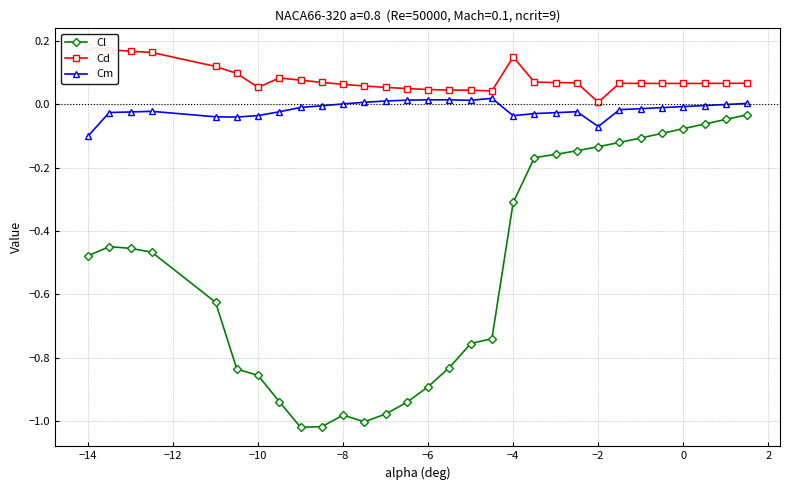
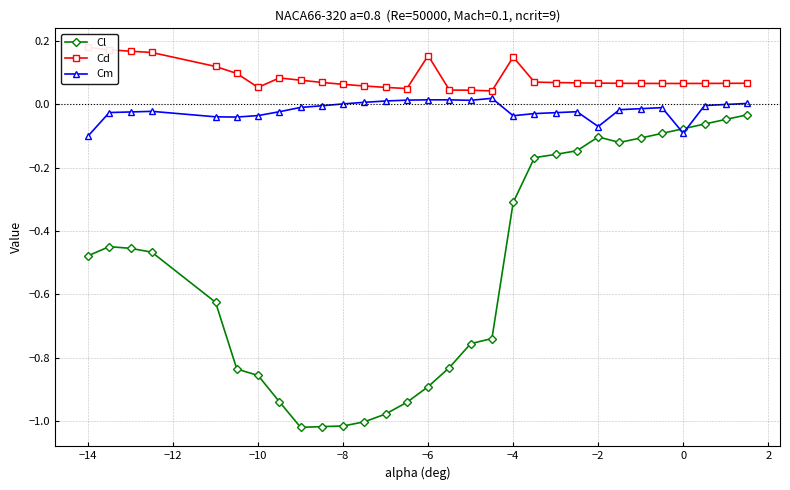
Cl, −8: -0.98 -> -1.02
Cd, −6: 0.05 -> 0.15
Cl, −2: -0.13 -> -0.10
Cd, −2: 0.01 -> 0.07
Cm, 0: -0.01 -> -0.09
